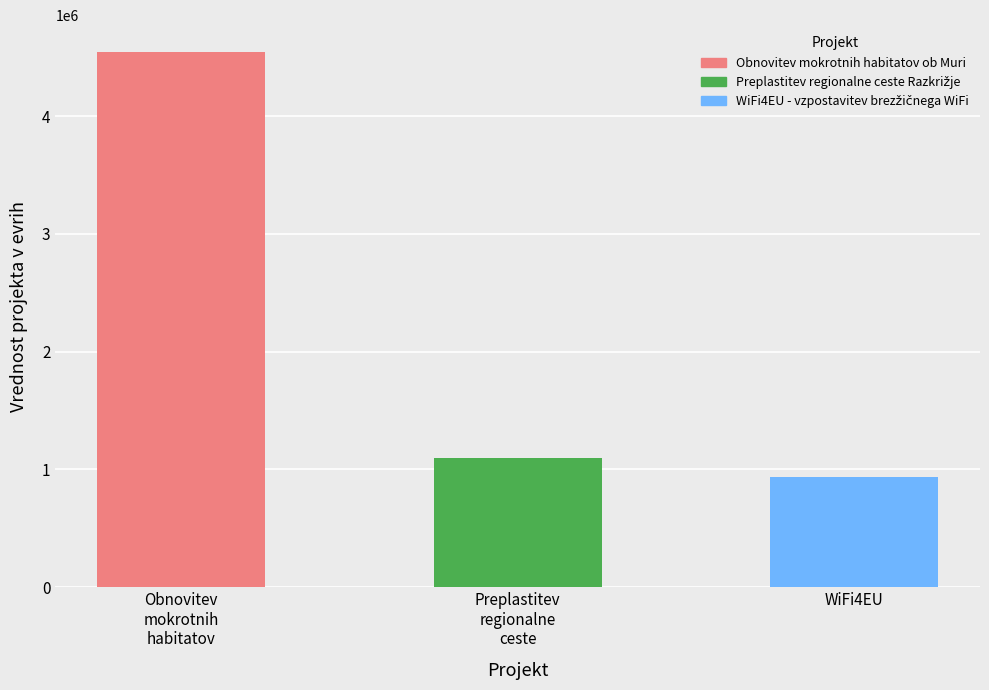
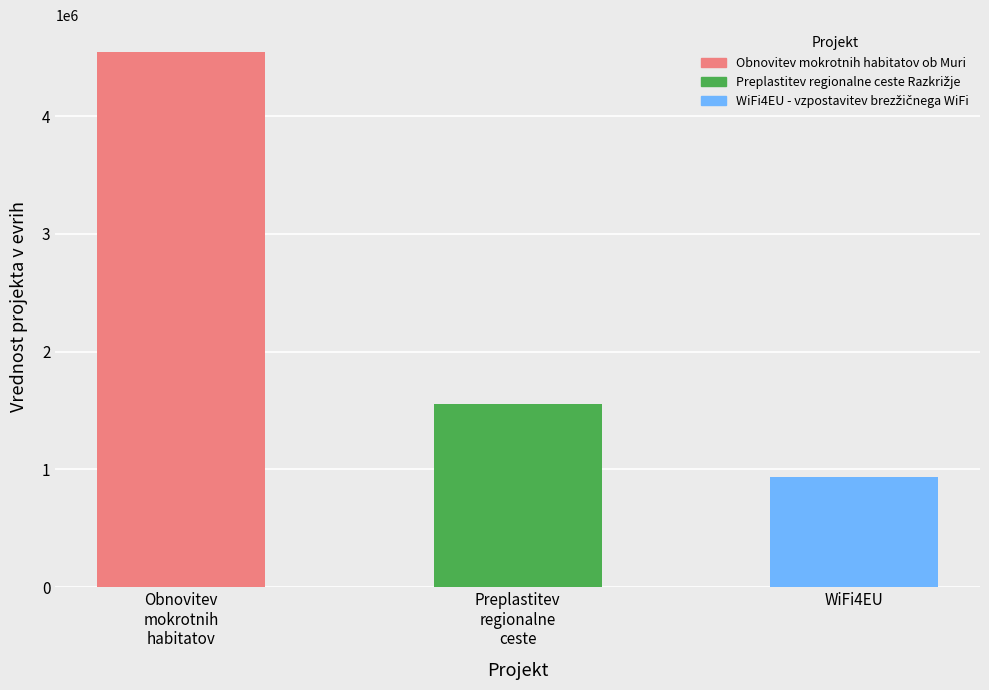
Preplastitev regionalne ceste: 1090000 -> 1550000
